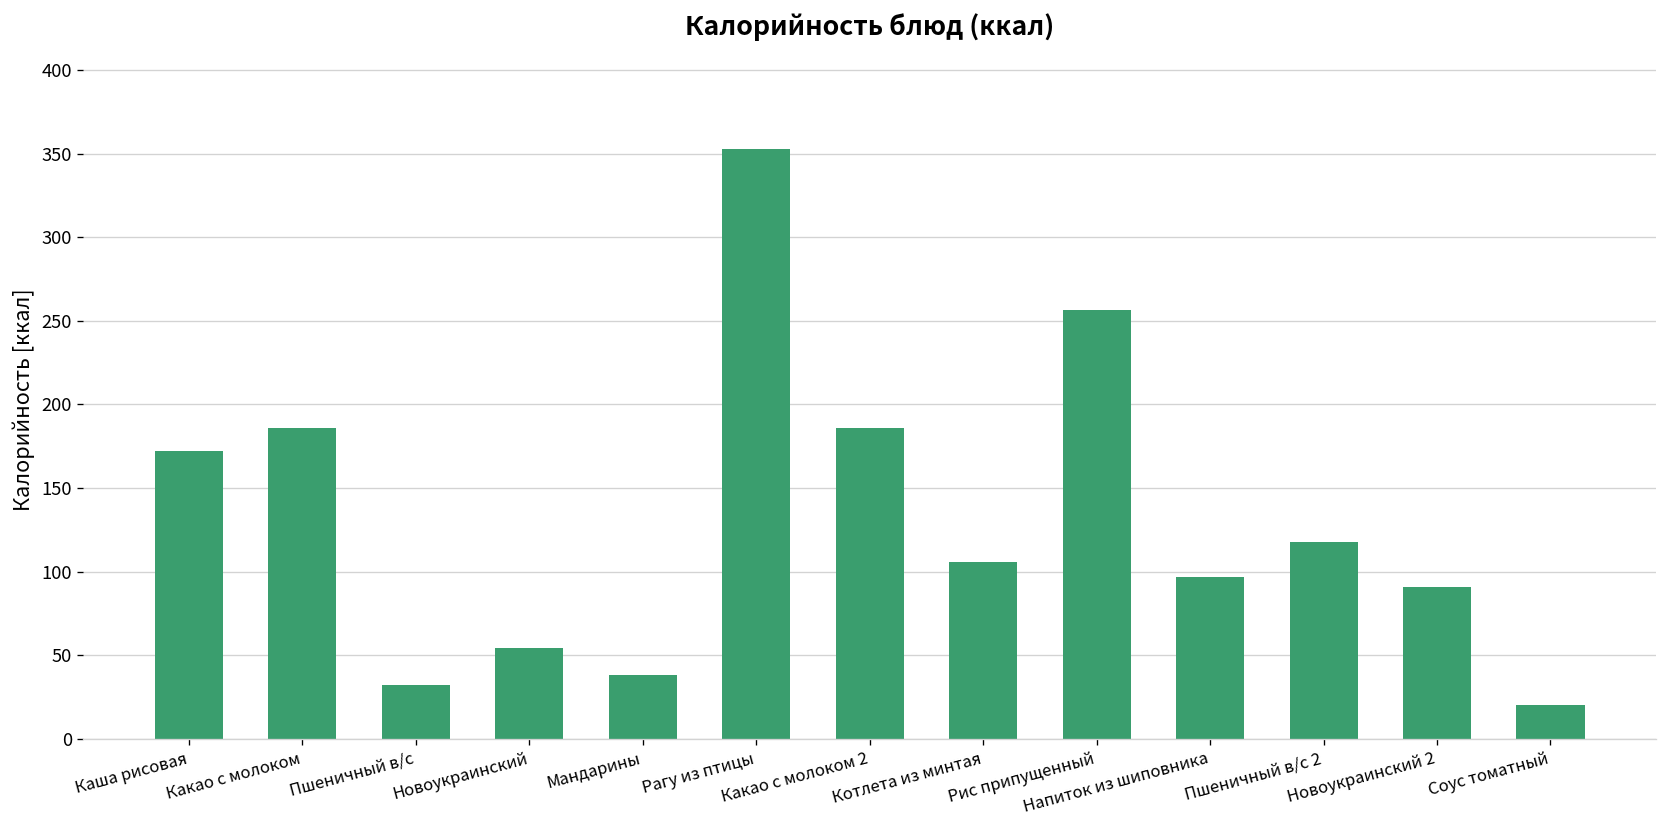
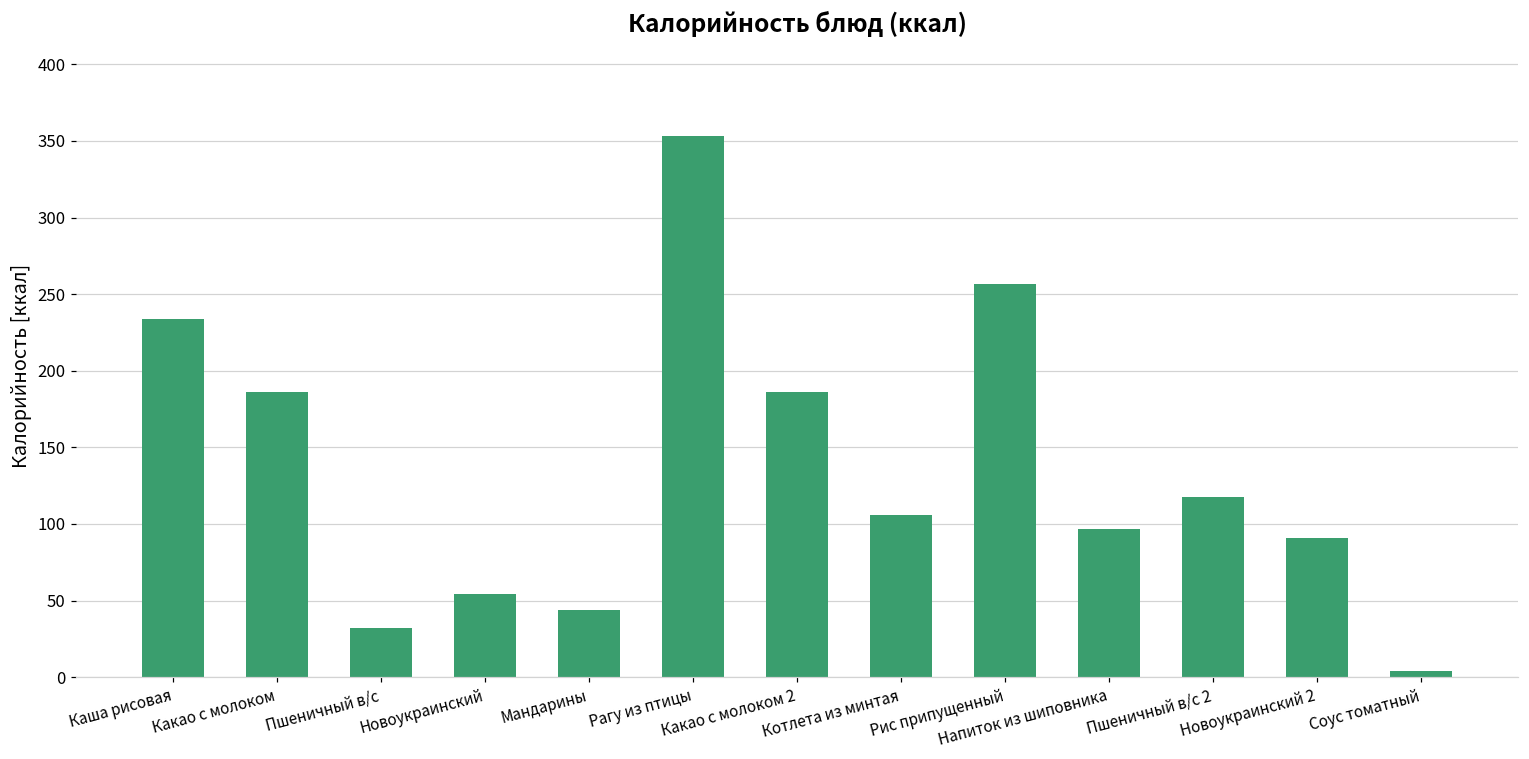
Каша рисовая: 172 -> 234
Мандарины: 38 -> 44
Соус томатный: 20 -> 4
